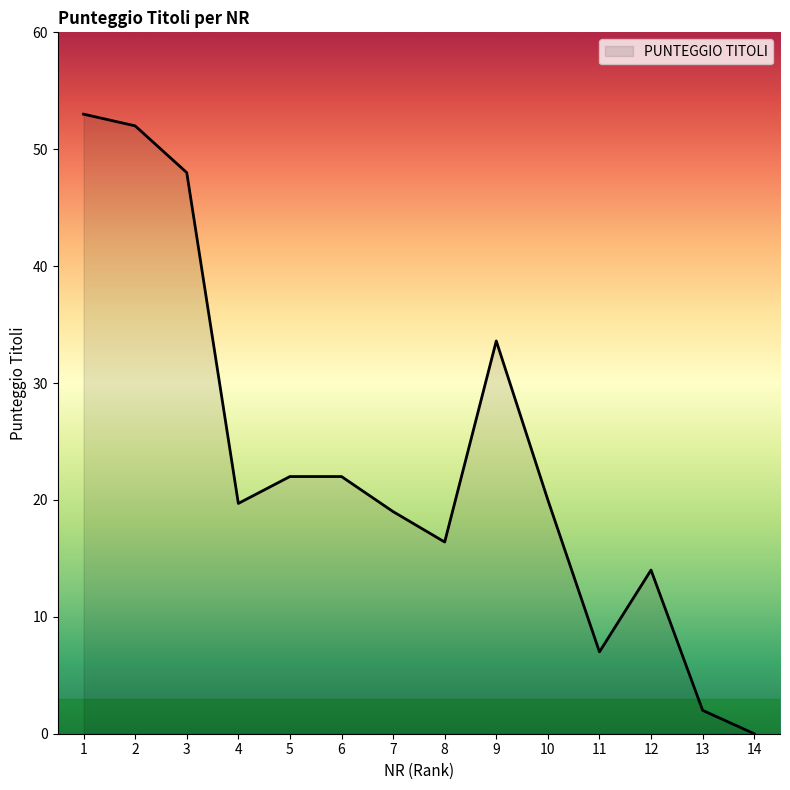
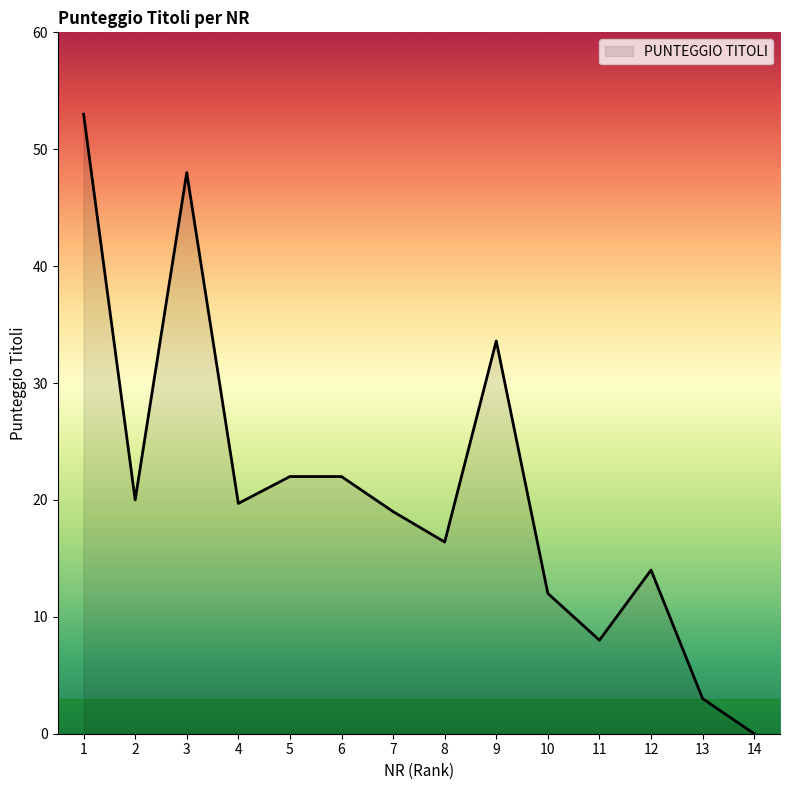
2: 52 -> 20
10: 20 -> 12
11: 7 -> 8
13: 2 -> 3
